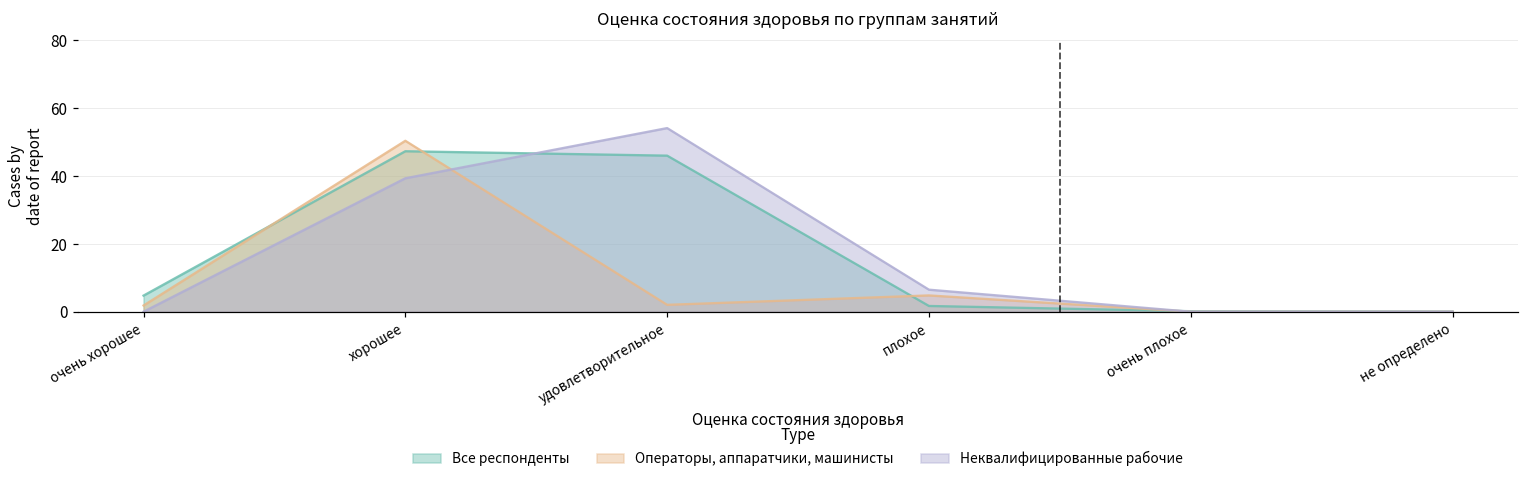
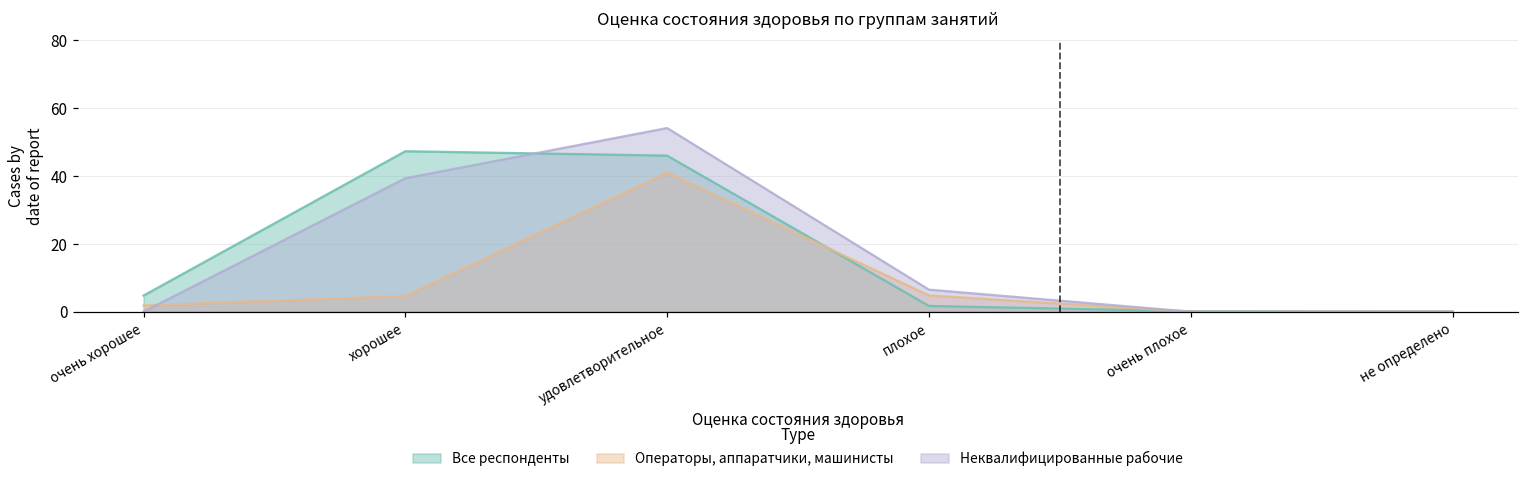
Операторы, аппаратчики, машинисты, хорошее: 50 -> 5
Операторы, аппаратчики, машинисты, удовлетворительное: 2 -> 41
